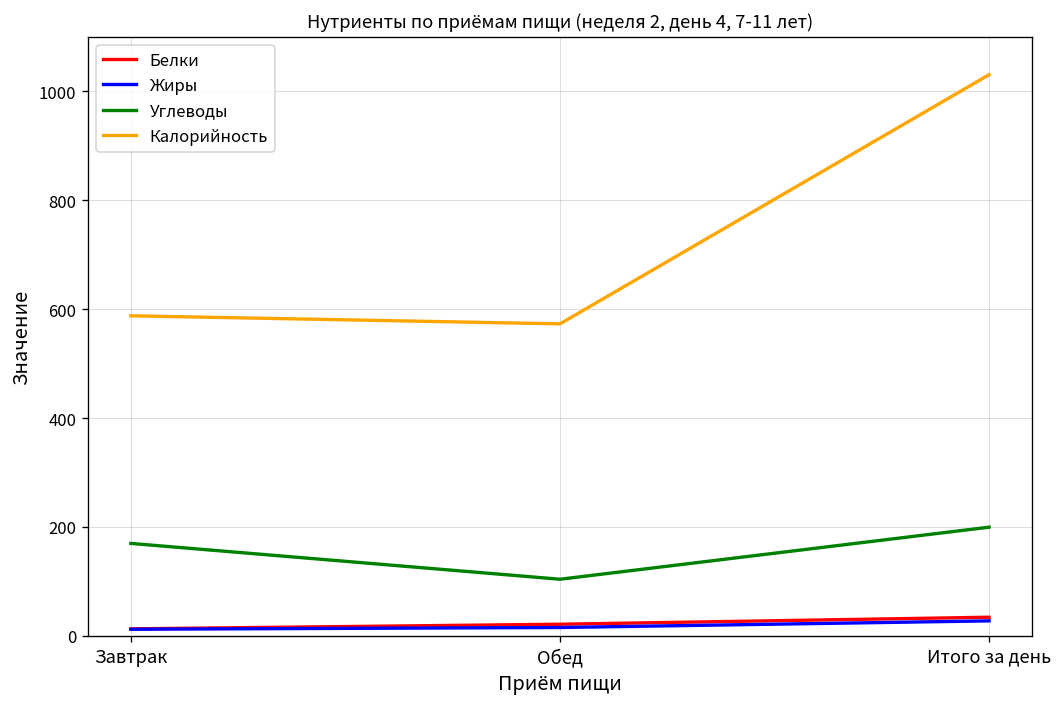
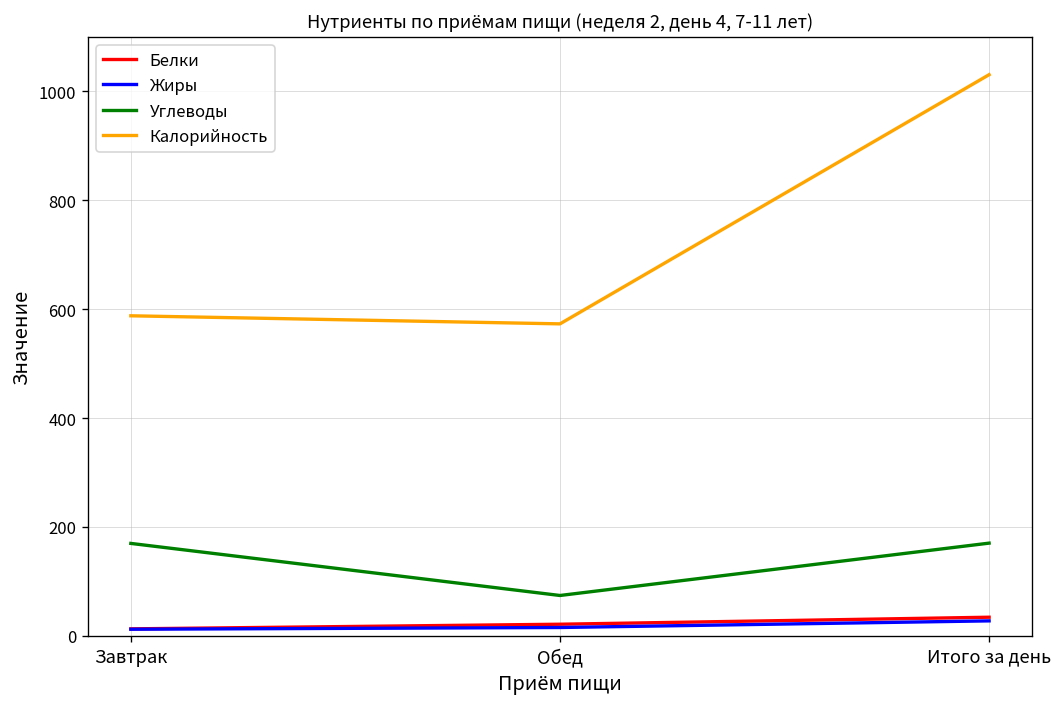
Углеводы, Обед: 100 -> 70
Углеводы, Итого за день: 200 -> 170
